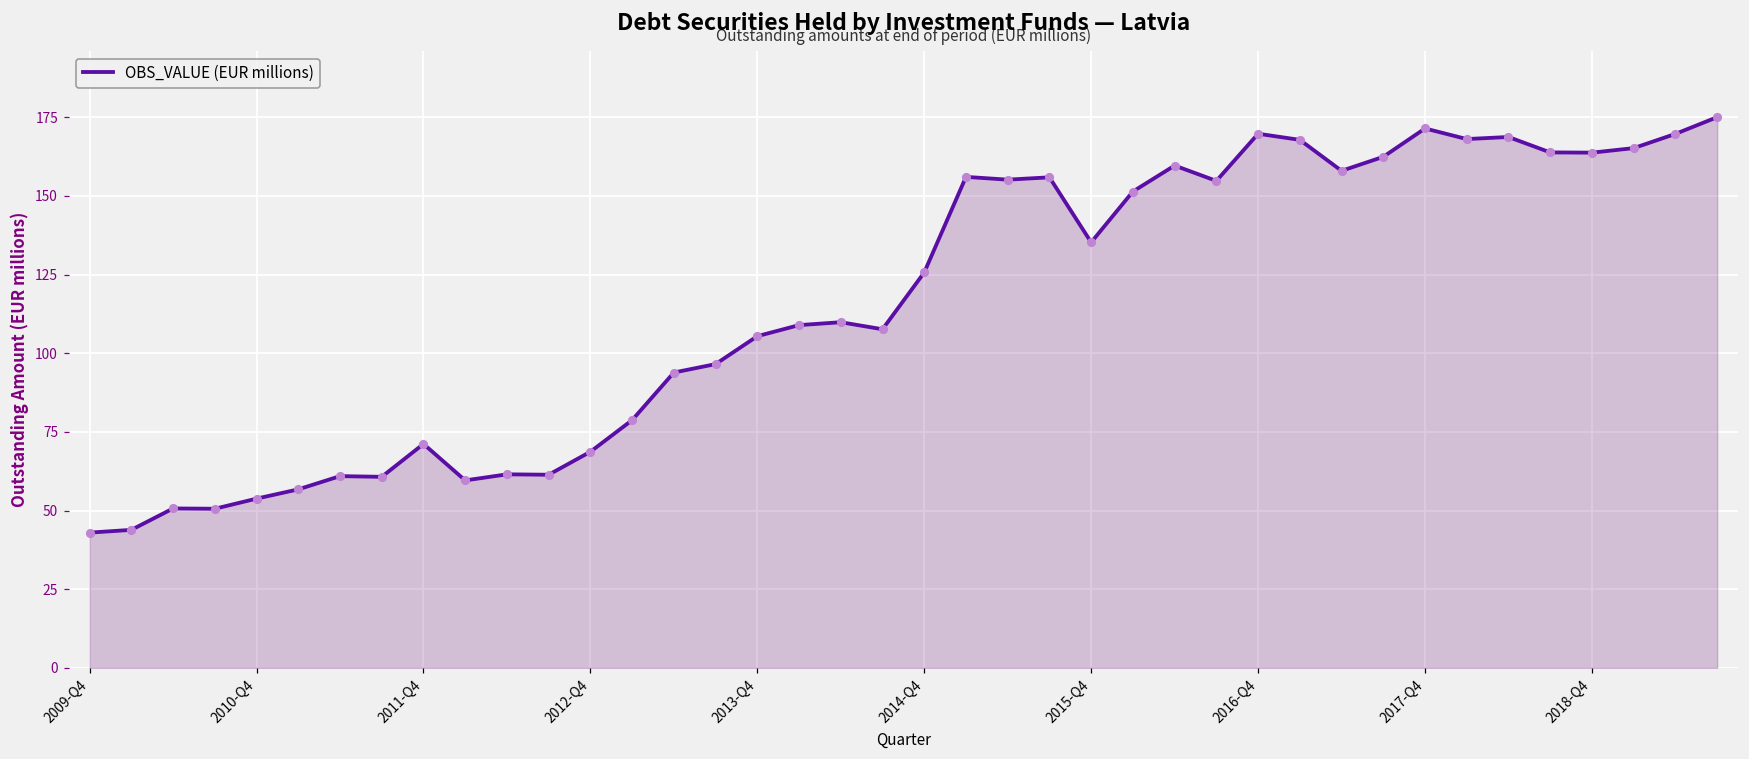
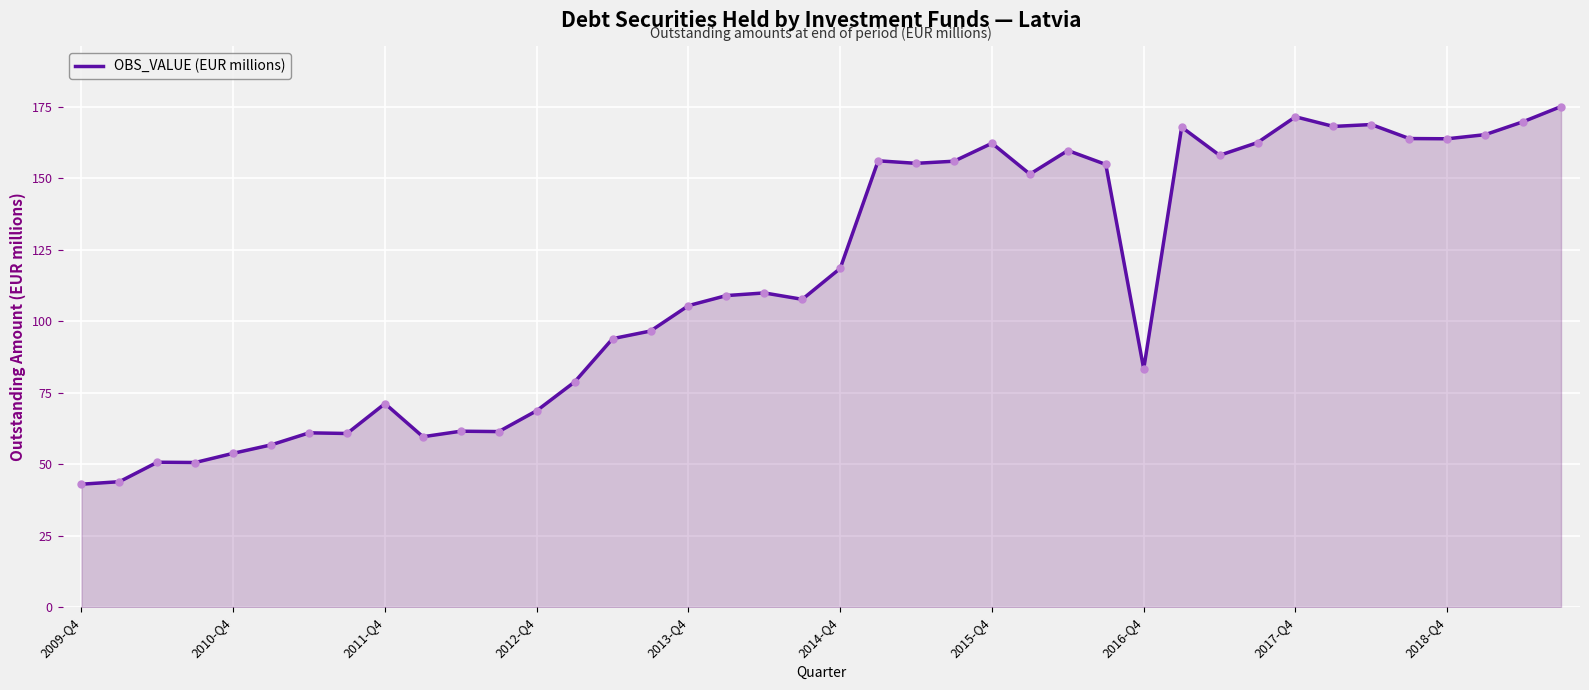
2014-Q4: 126 -> 118
2015-Q4: 135 -> 162
2016-Q4: 170 -> 83
